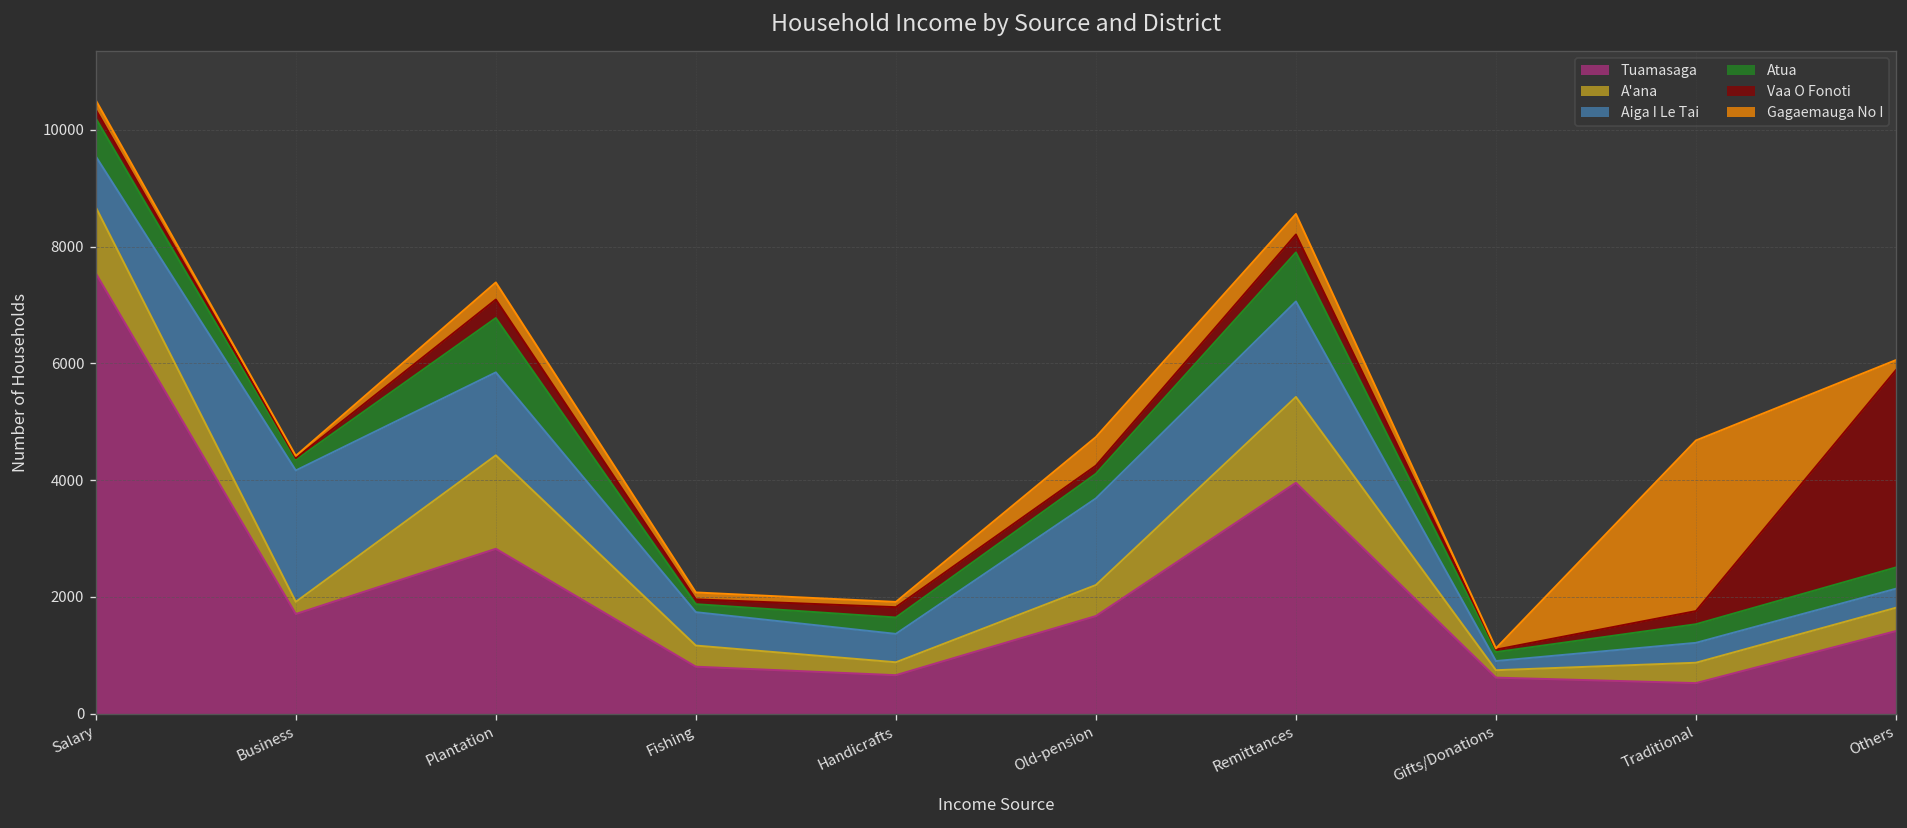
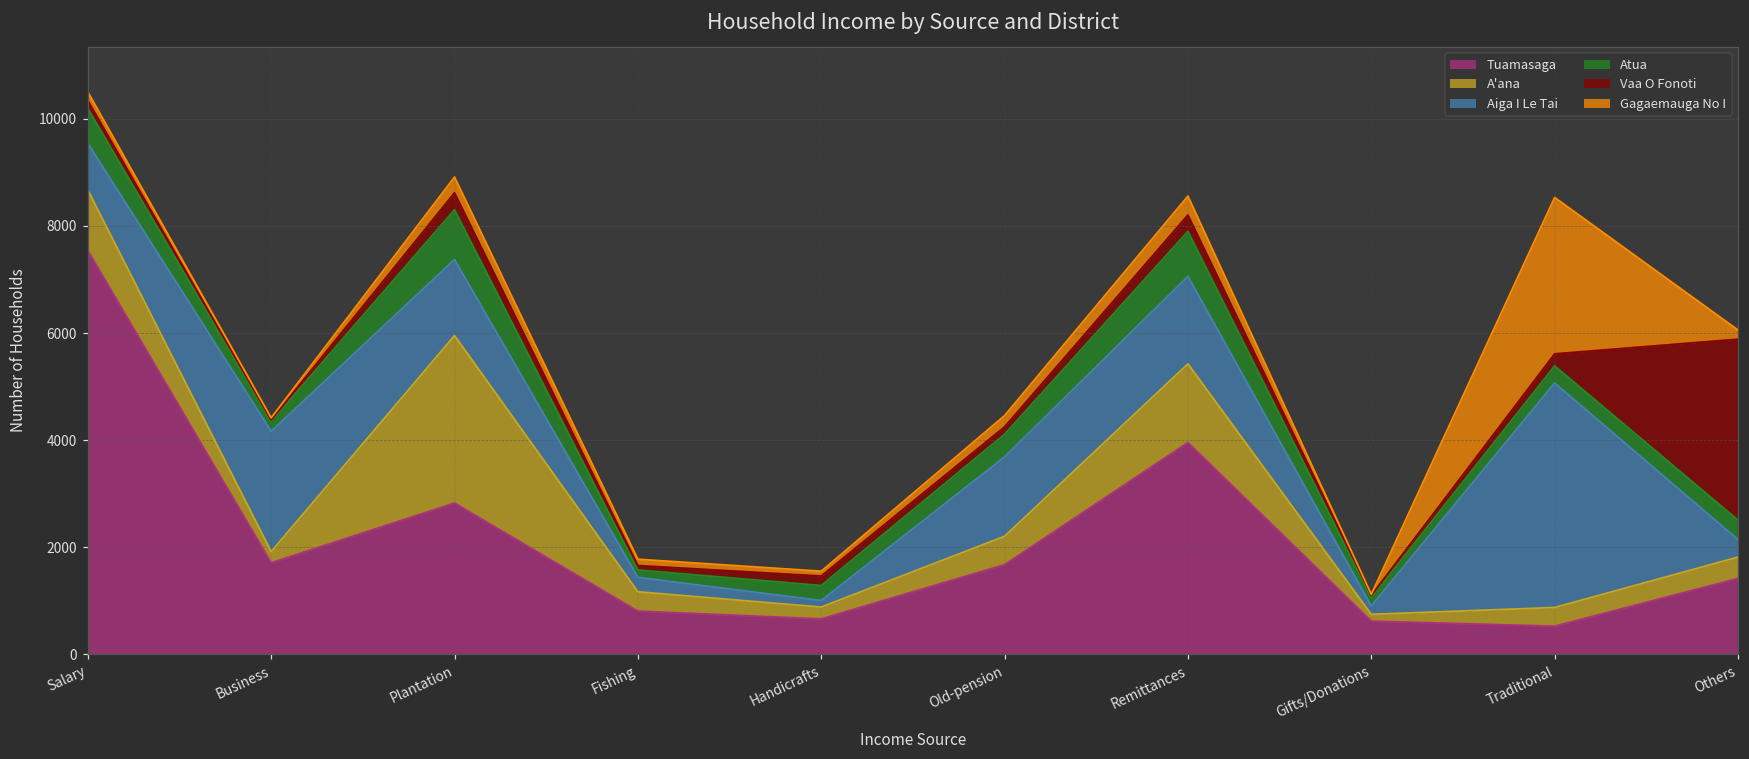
A'ana, Plantation: 1600 -> 3100
Aiga I Le Tai, Fishing: 600 -> 300
Aiga I Le Tai, Handicrafts: 500 -> 100
Gagaemauga No I, Old-pension: 500 -> 200
Aiga I Le Tai, Traditional: 300 -> 4200
